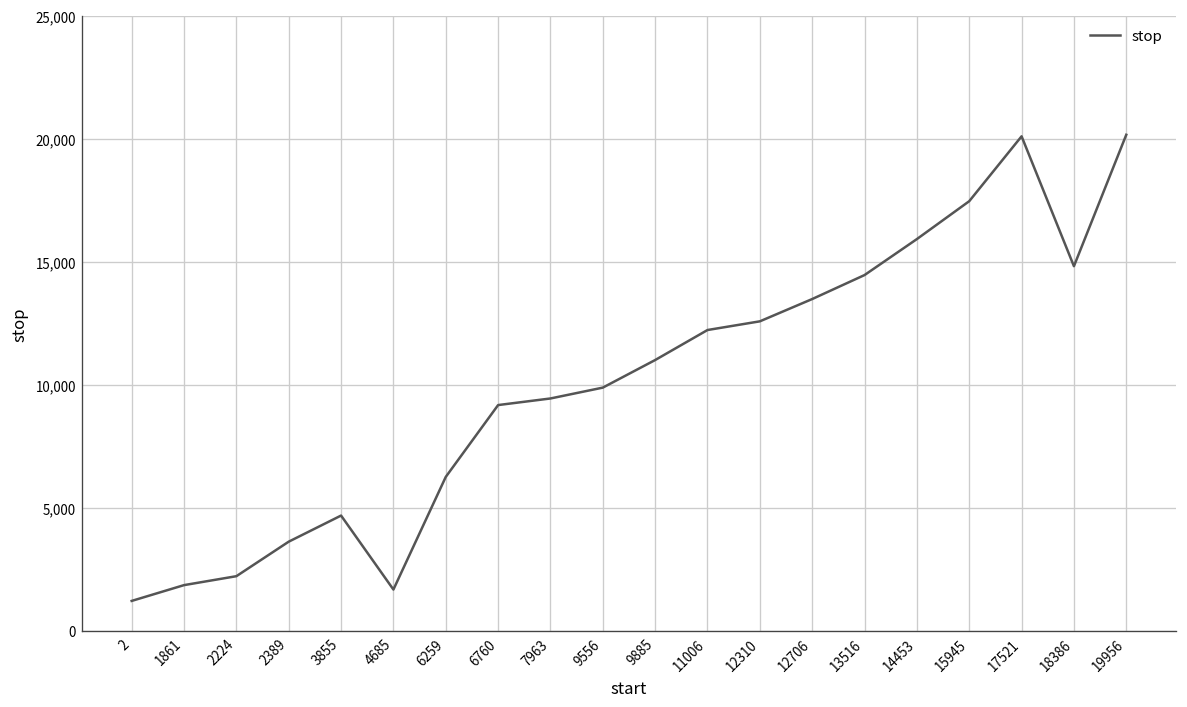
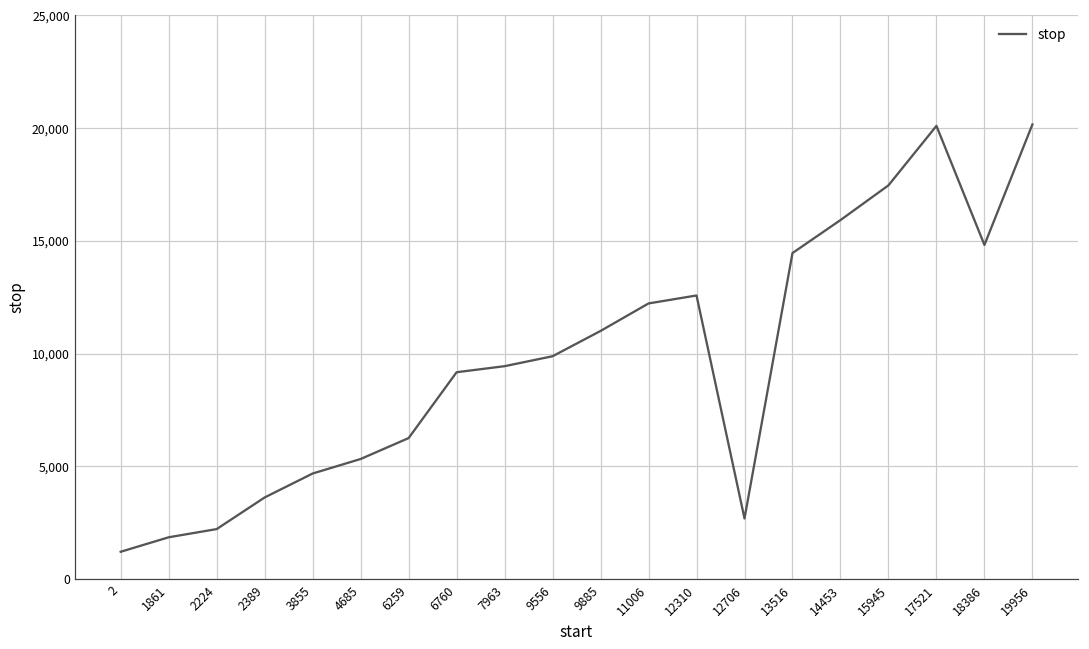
4685: 1,700 -> 5,300
12706: 13,500 -> 2,700
